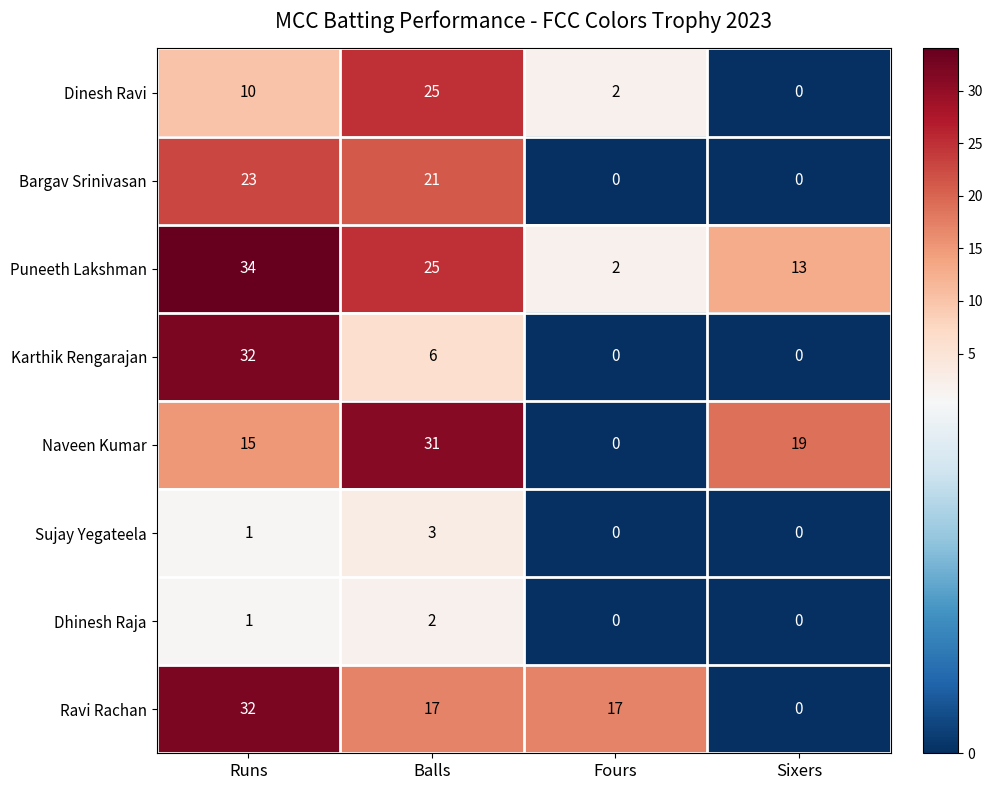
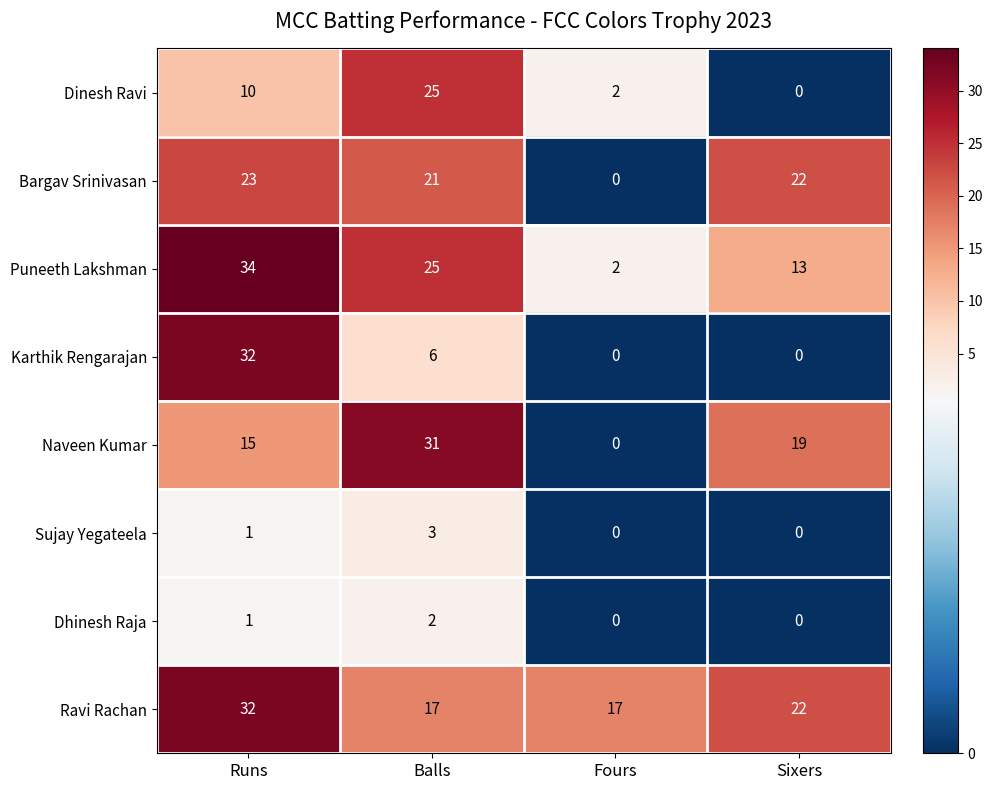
Bargav Srinivasan, Sixers: 0 -> 22
Ravi Rachan, Sixers: 0 -> 22
